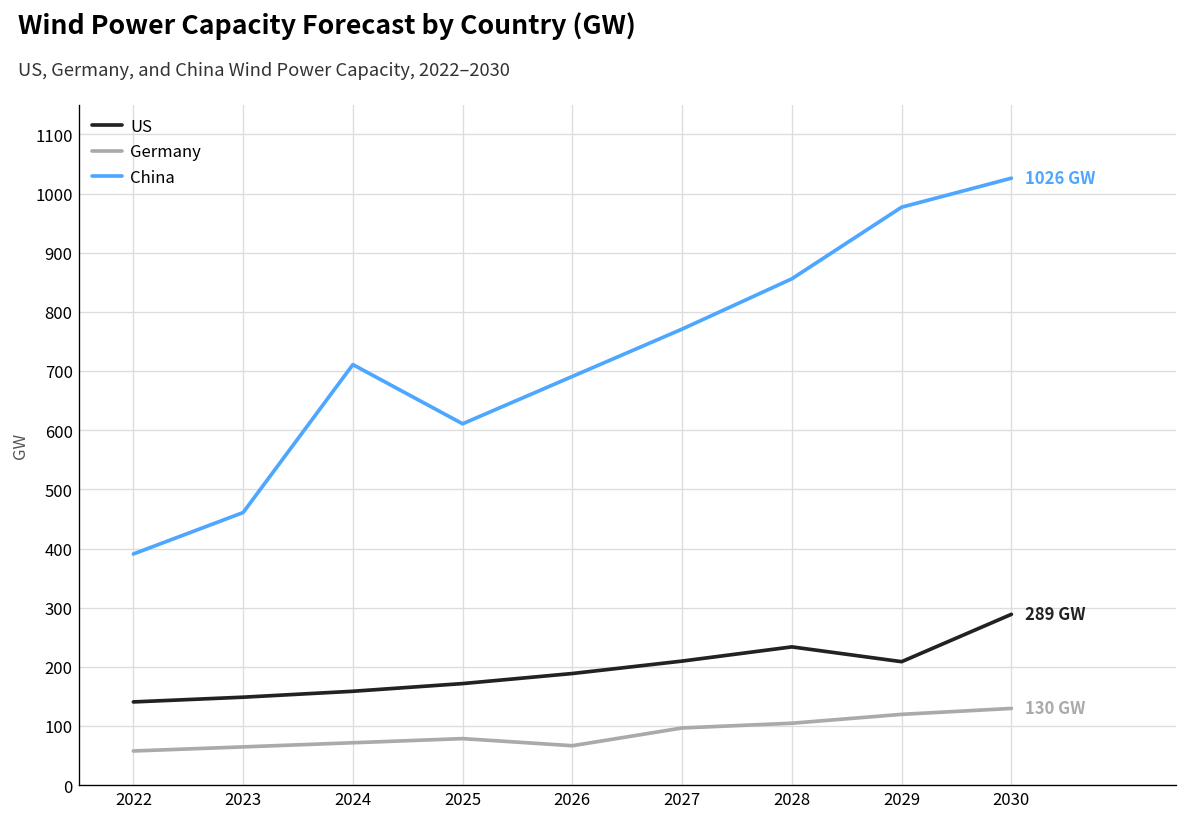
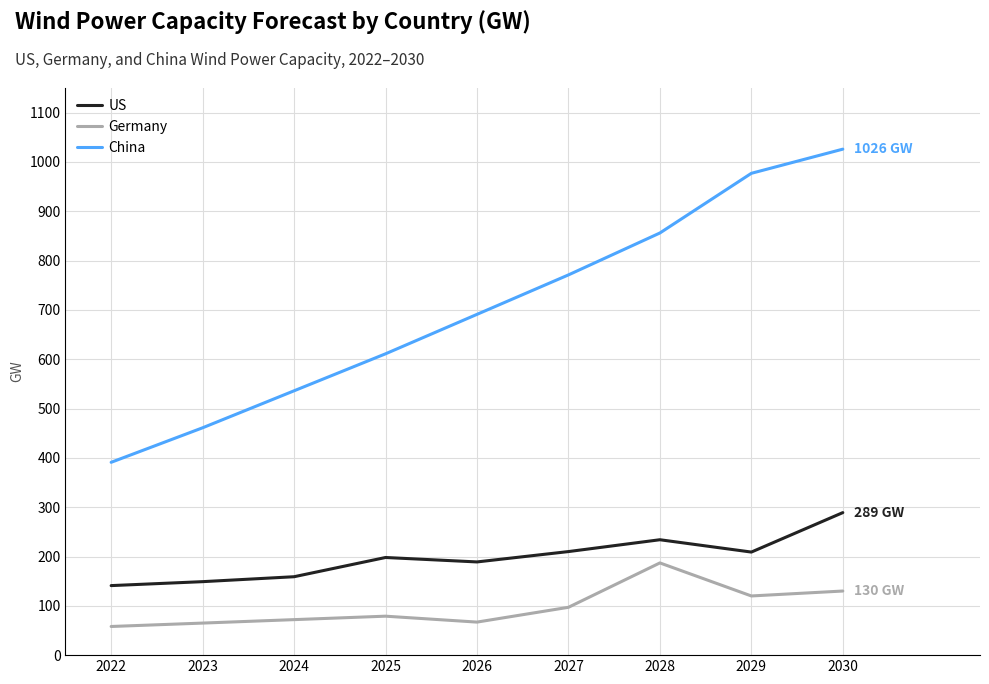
China, 2024: 710 -> 540
US, 2025: 170 -> 200
Germany, 2028: 110 -> 190
